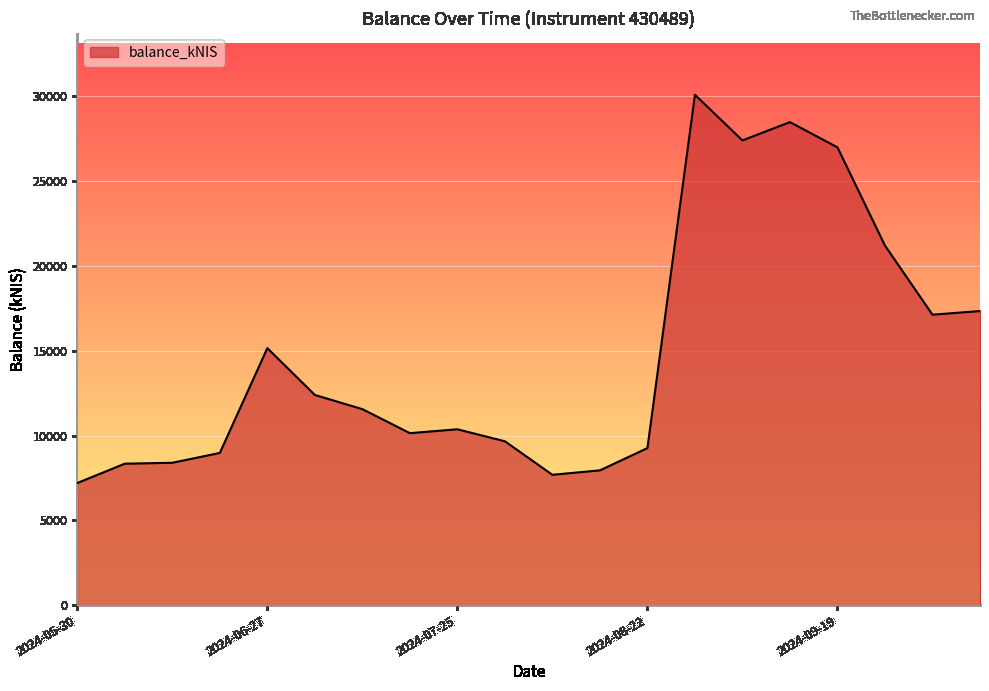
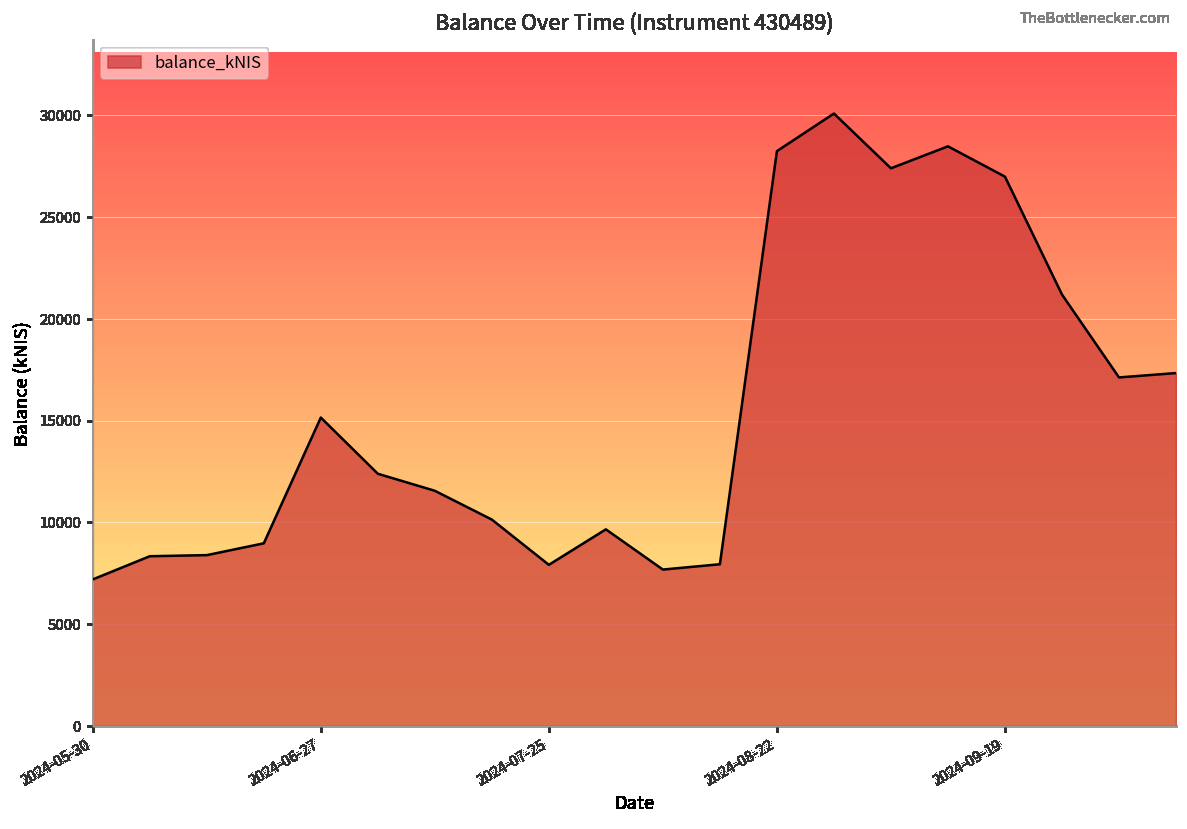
2024-07-25: 10400 -> 7900
2024-08-22: 9300 -> 28200
